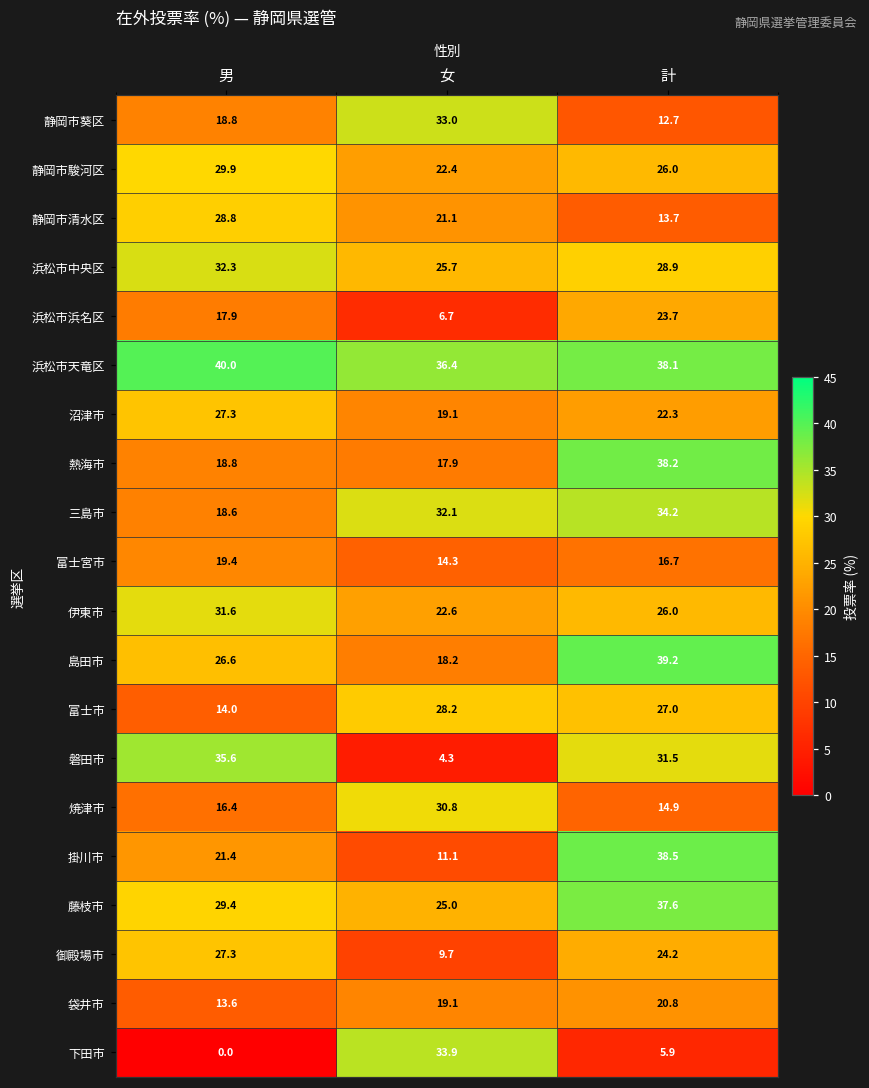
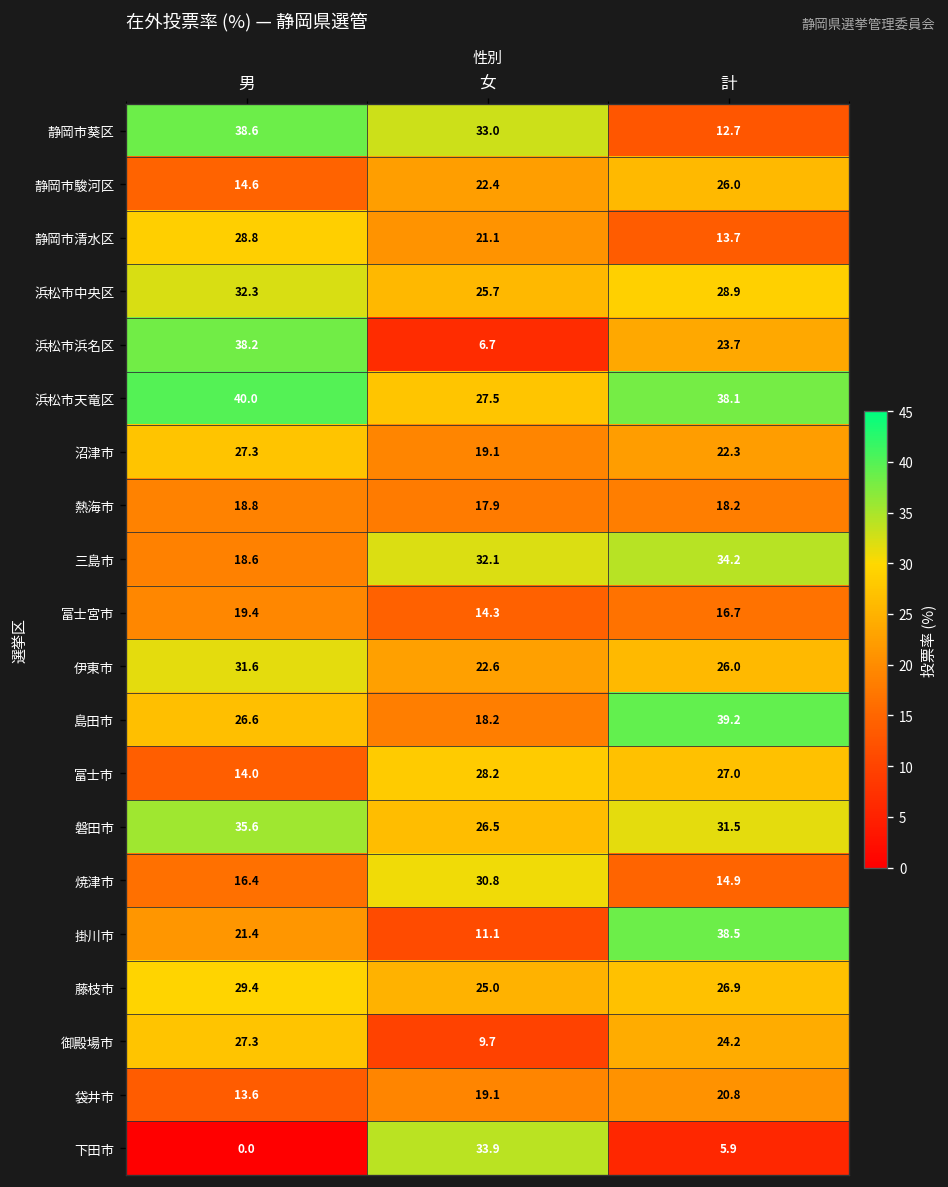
静岡市葵区, 男: 18.8 -> 38.6
静岡市駿河区, 男: 29.9 -> 14.6
浜松市浜名区, 男: 17.9 -> 38.2
浜松市天竜区, 女: 36.4 -> 27.5
熱海市, 計: 38.2 -> 18.2
磐田市, 女: 4.3 -> 26.5
藤枝市, 計: 37.6 -> 26.9
